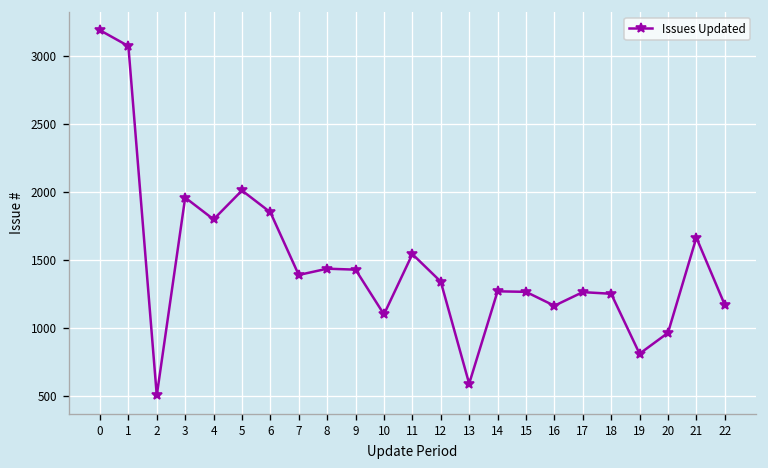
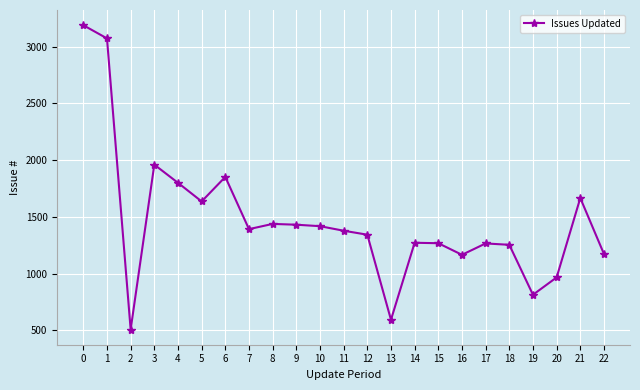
5: 2010 -> 1640
10: 1100 -> 1420
11: 1550 -> 1380
